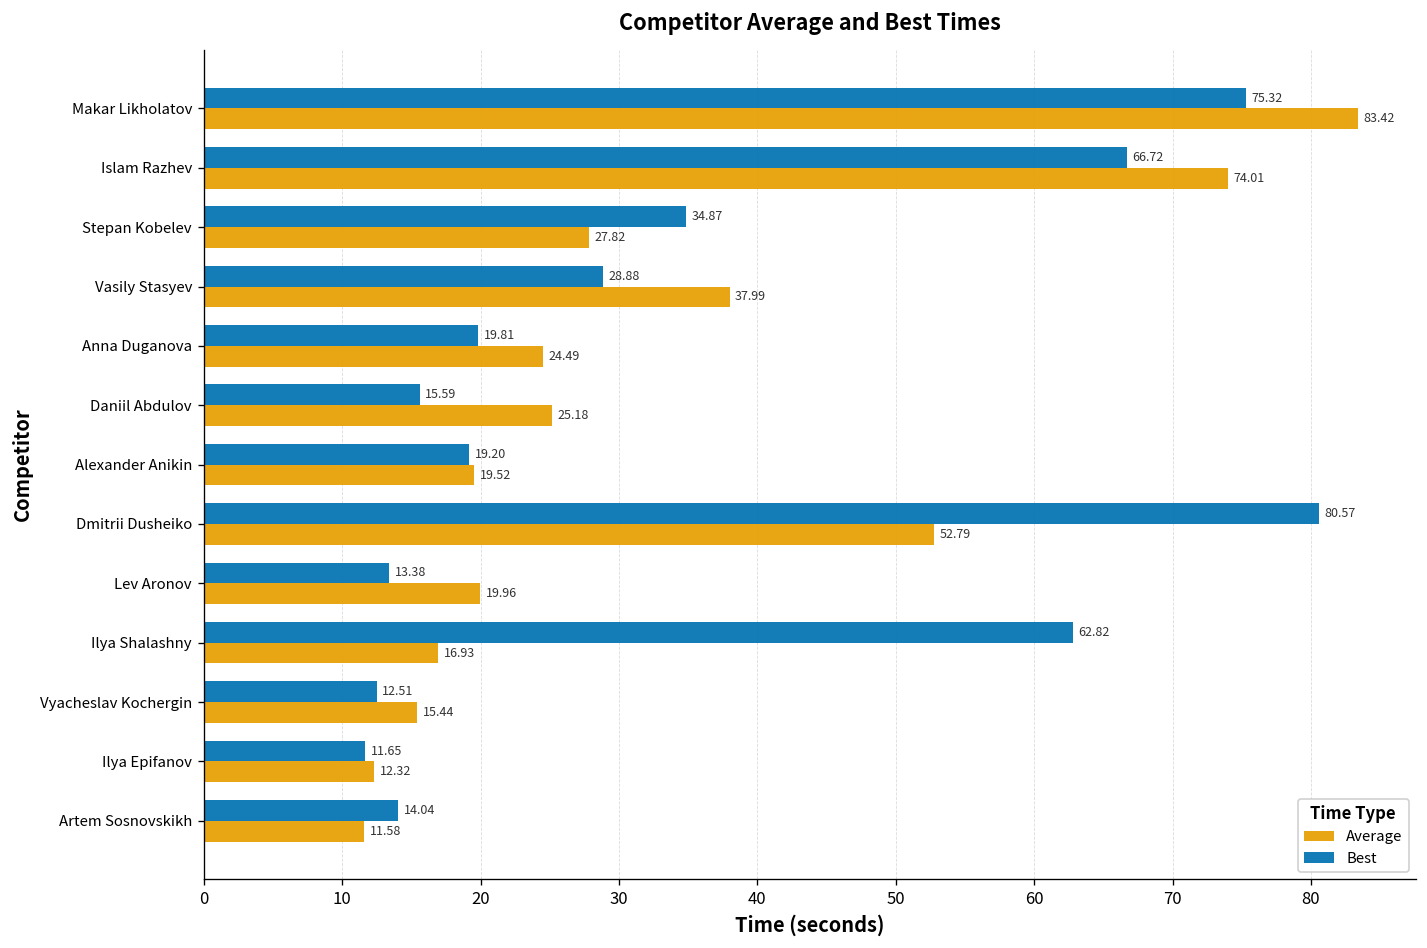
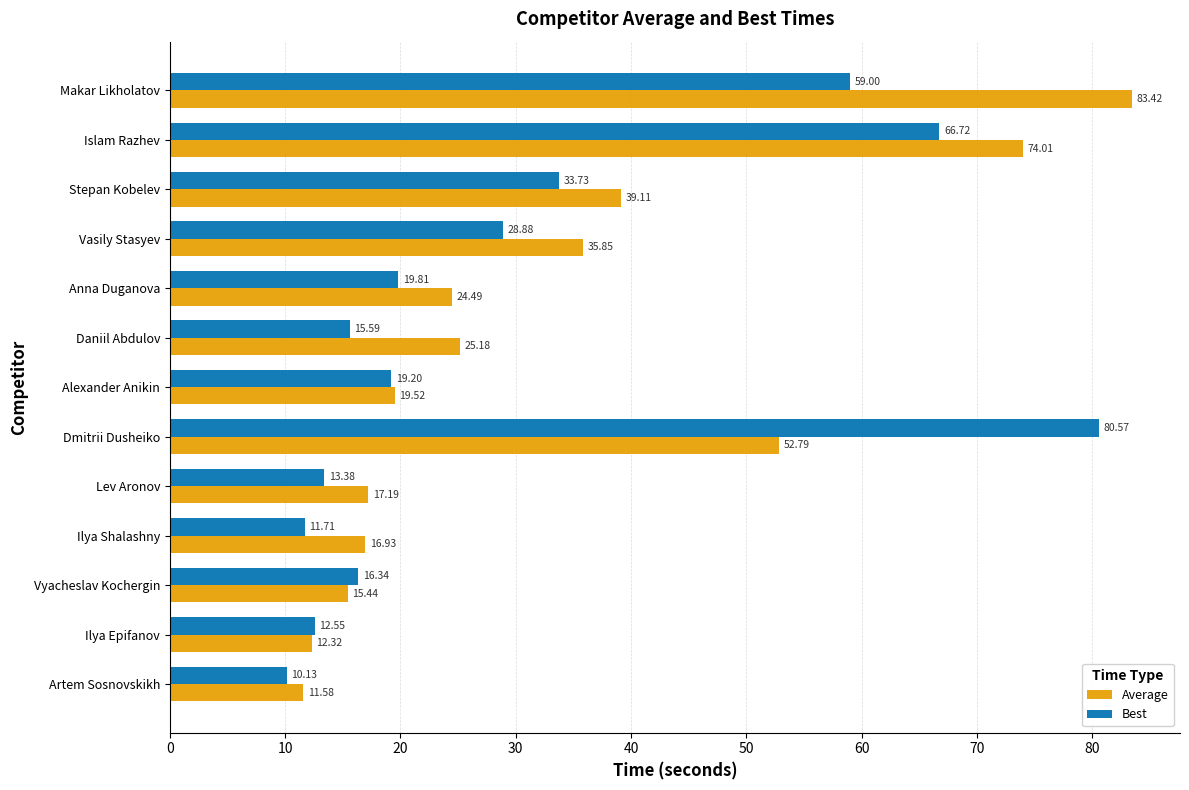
Best, Makar Likholatov: 75.32 -> 59.00
Best, Stepan Kobelev: 34.87 -> 33.73
Average, Stepan Kobelev: 27.82 -> 39.11
Average, Vasily Stasyev: 37.99 -> 35.85
Average, Lev Aronov: 19.96 -> 17.19
Best, Ilya Shalashny: 62.82 -> 11.71
Best, Vyacheslav Kochergin: 12.51 -> 16.34
Best, Ilya Epifanov: 11.65 -> 12.55
Best, Artem Sosnovskikh: 14.04 -> 10.13
